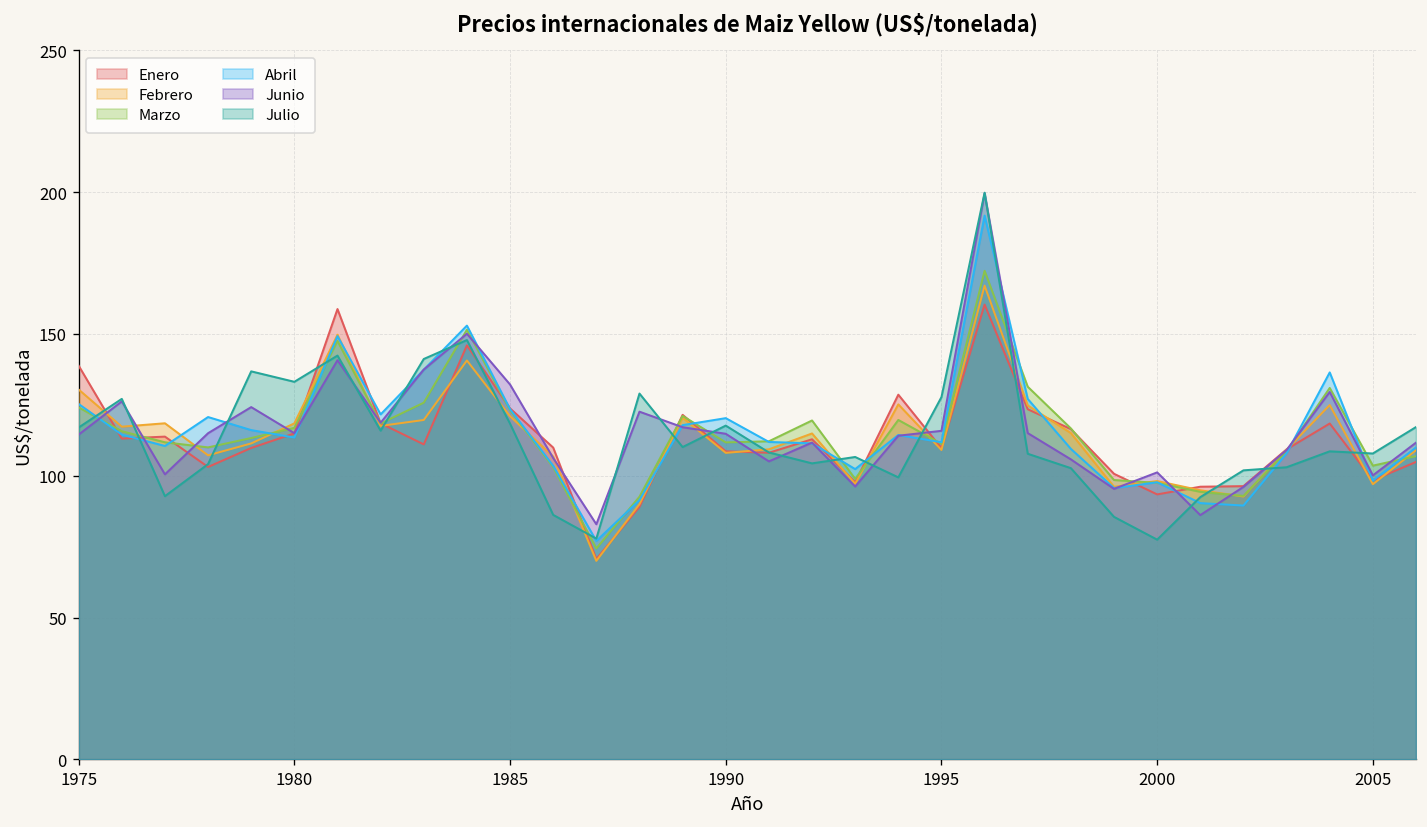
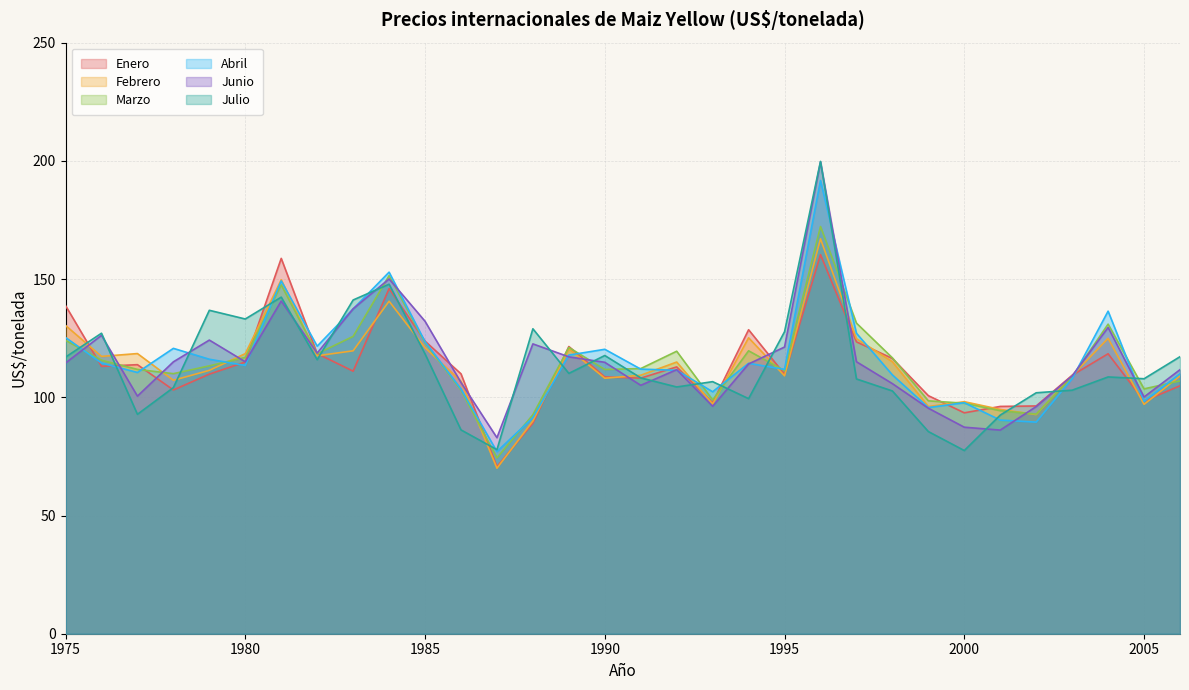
Junio, 1995: 116 -> 121
Junio, 2000: 101 -> 87
